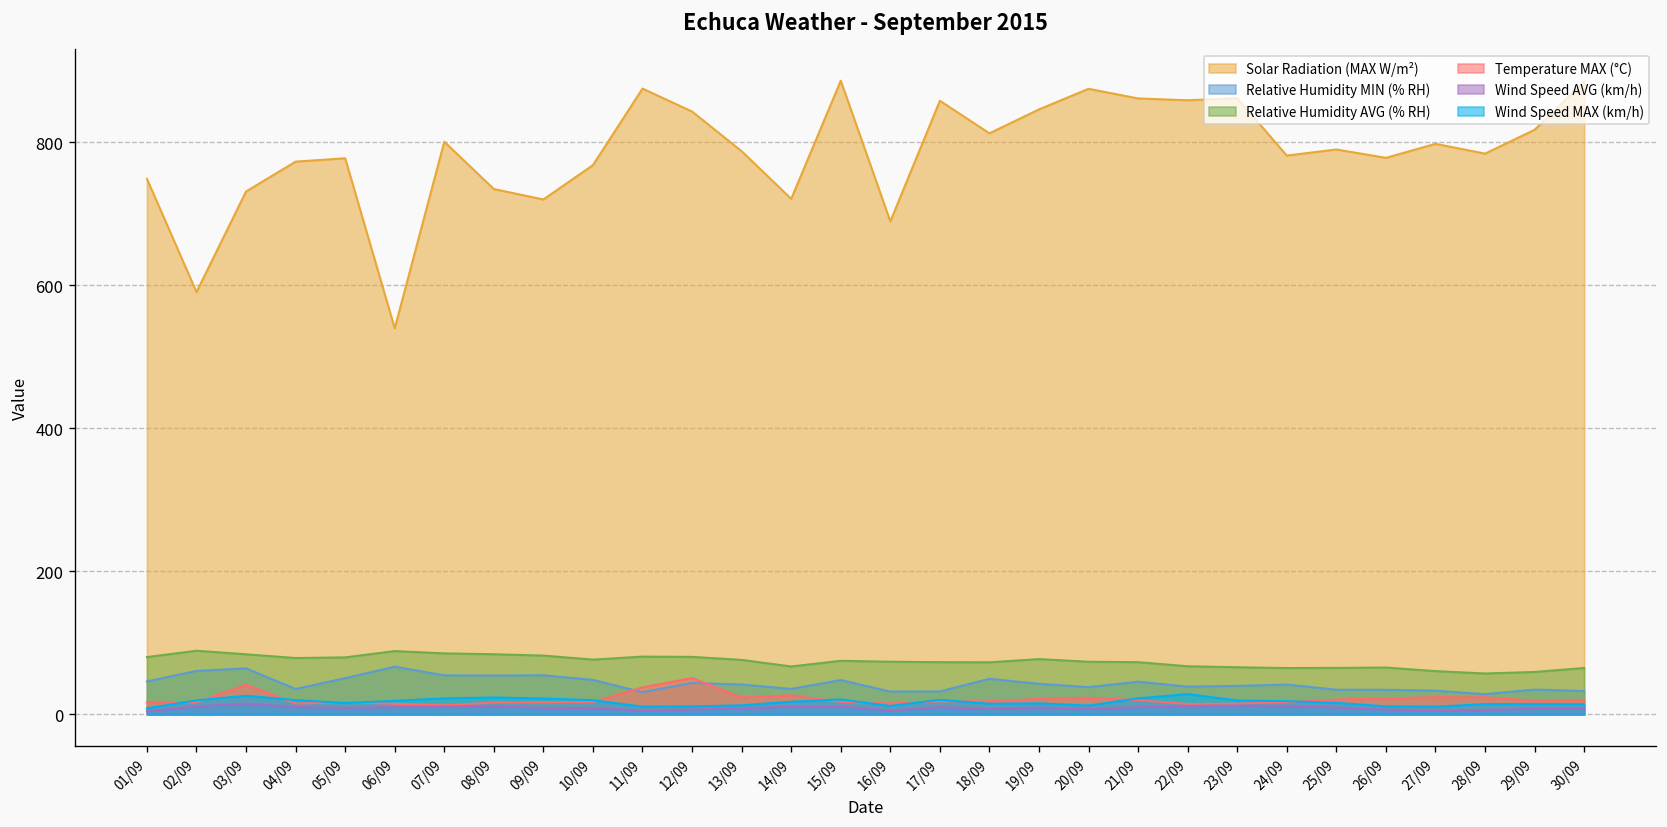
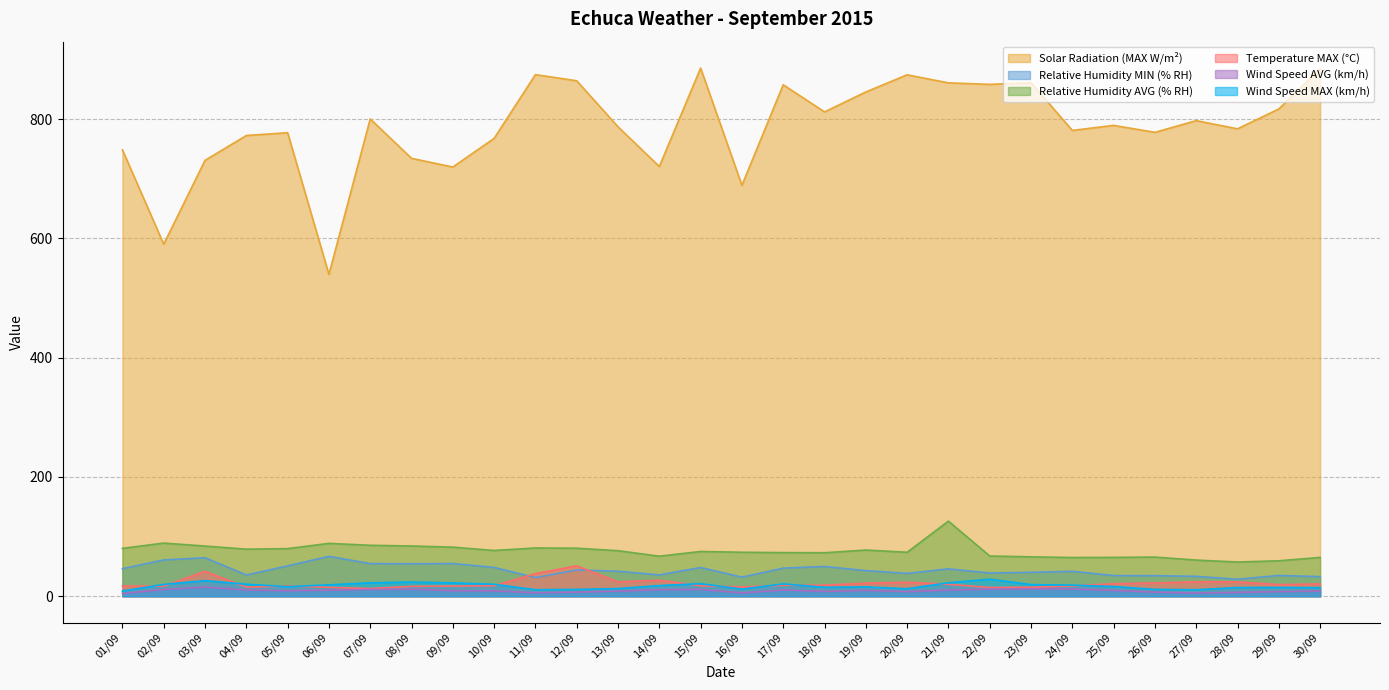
Solar Radiation (MAX W/m²), 12/09: 840 -> 860
Relative Humidity MIN (% RH), 17/09: 30 -> 50
Relative Humidity AVG (% RH), 21/09: 70 -> 130
